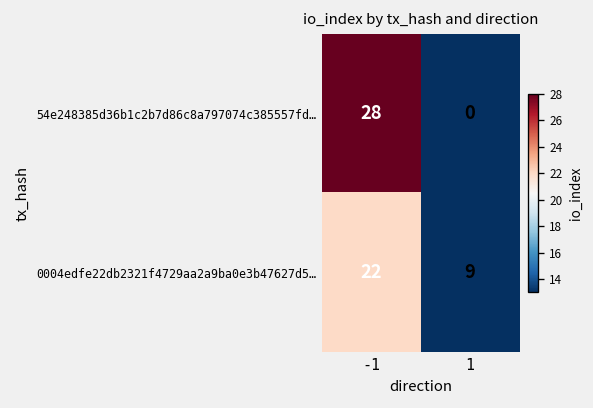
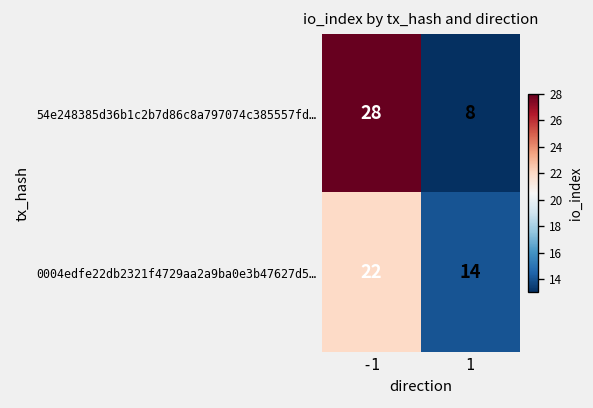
54e248385d36b1c2b7d86c8a797074c385557fd…, 1: 0 -> 8
0004edfe22db2321f4729aa2a9ba0e3b47627d5…, 1: 9 -> 14
